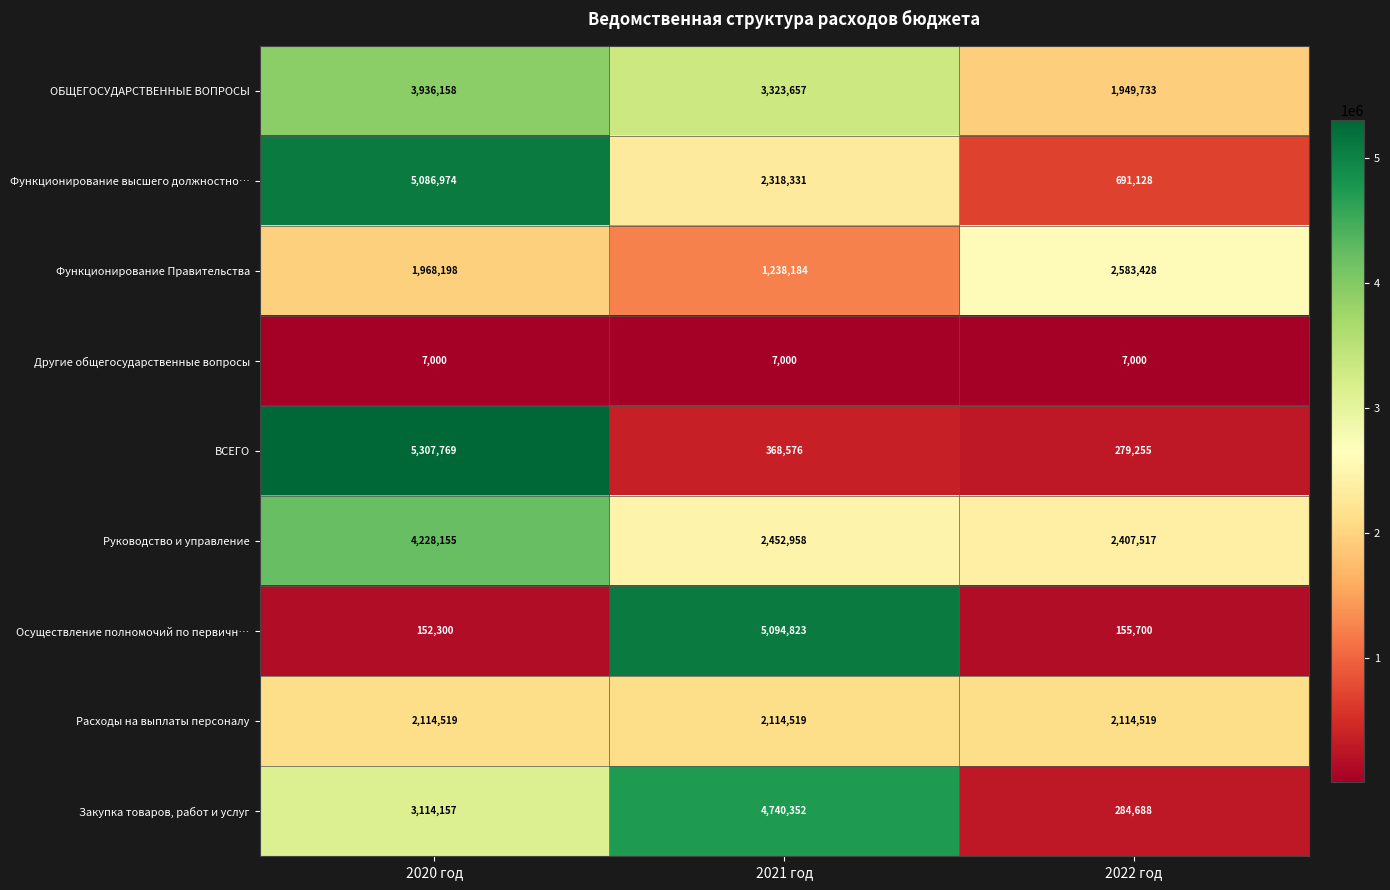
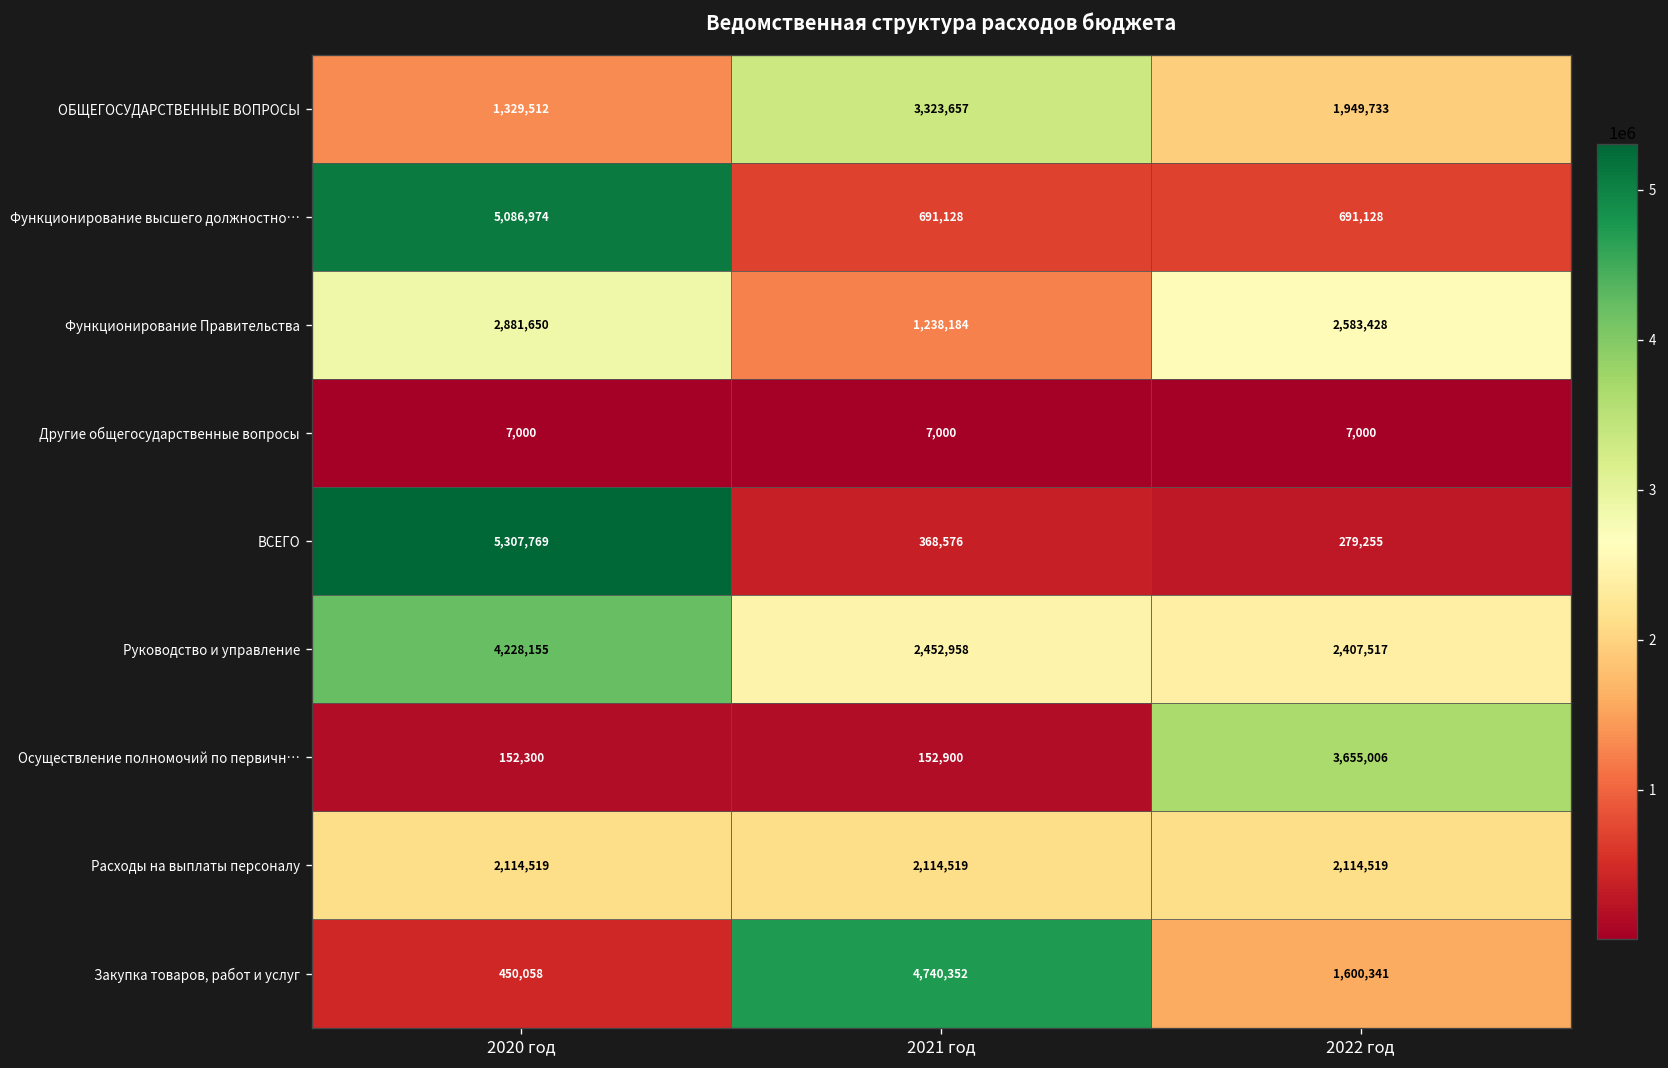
ОБЩЕГОСУДАРСТВЕННЫЕ ВОПРОСЫ, 2020 год: 3,936,158 -> 1,329,512
Функционирование высшего должностно…, 2021 год: 2,318,331 -> 691,128
Функционирование Правительства, 2020 год: 1,968,198 -> 2,881,650
Осуществление полномочий по первичн…, 2021 год: 5,094,823 -> 152,900
Осуществление полномочий по первичн…, 2022 год: 155,700 -> 3,655,006
Закупка товаров, работ и услуг, 2020 год: 3,114,157 -> 450,058
Закупка товаров, работ и услуг, 2022 год: 284,688 -> 1,600,341
